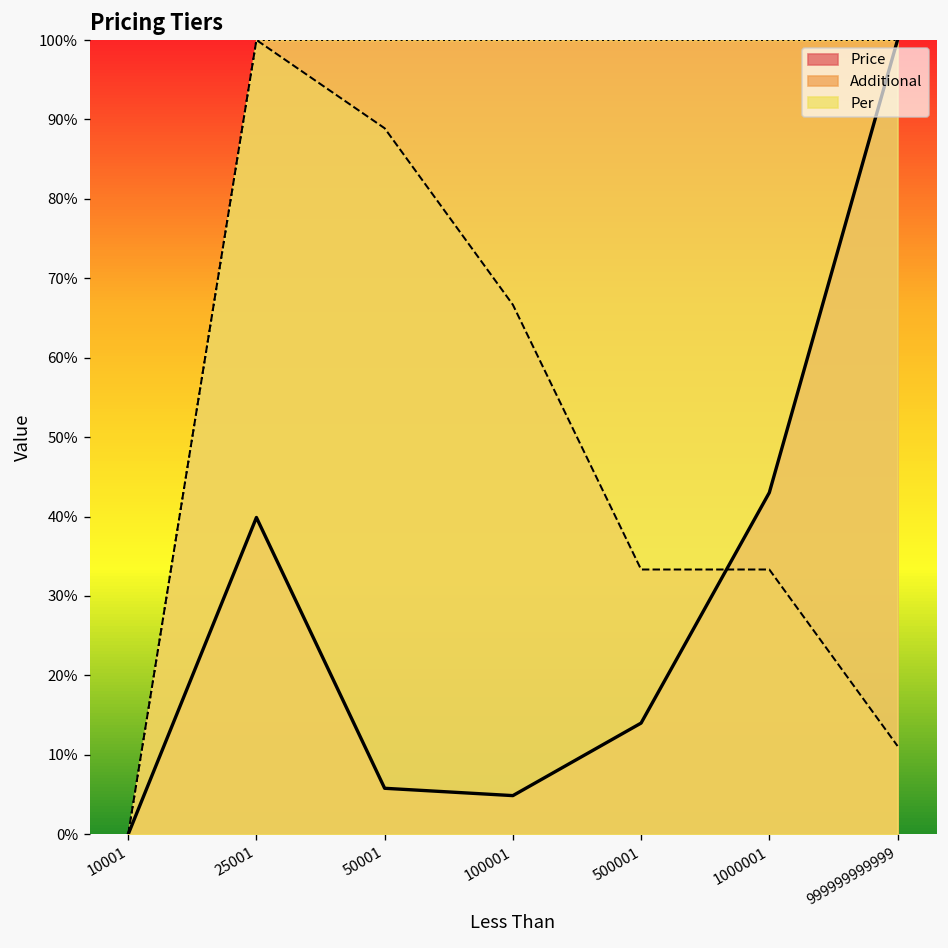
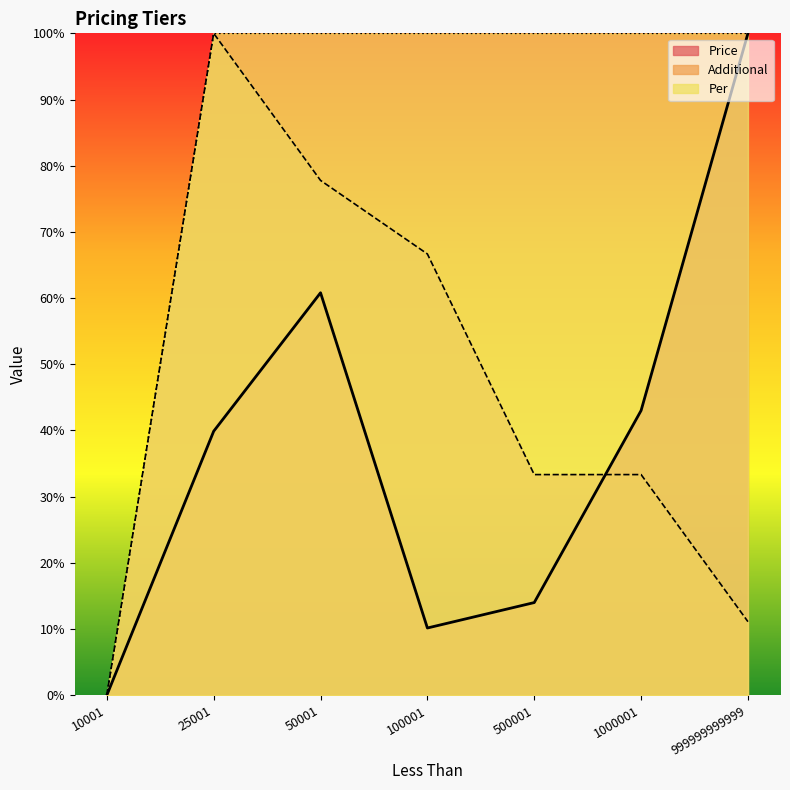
Price, 50001: 6% -> 61%
Additional, 50001: 89% -> 78%
Price, 100001: 5% -> 10%
